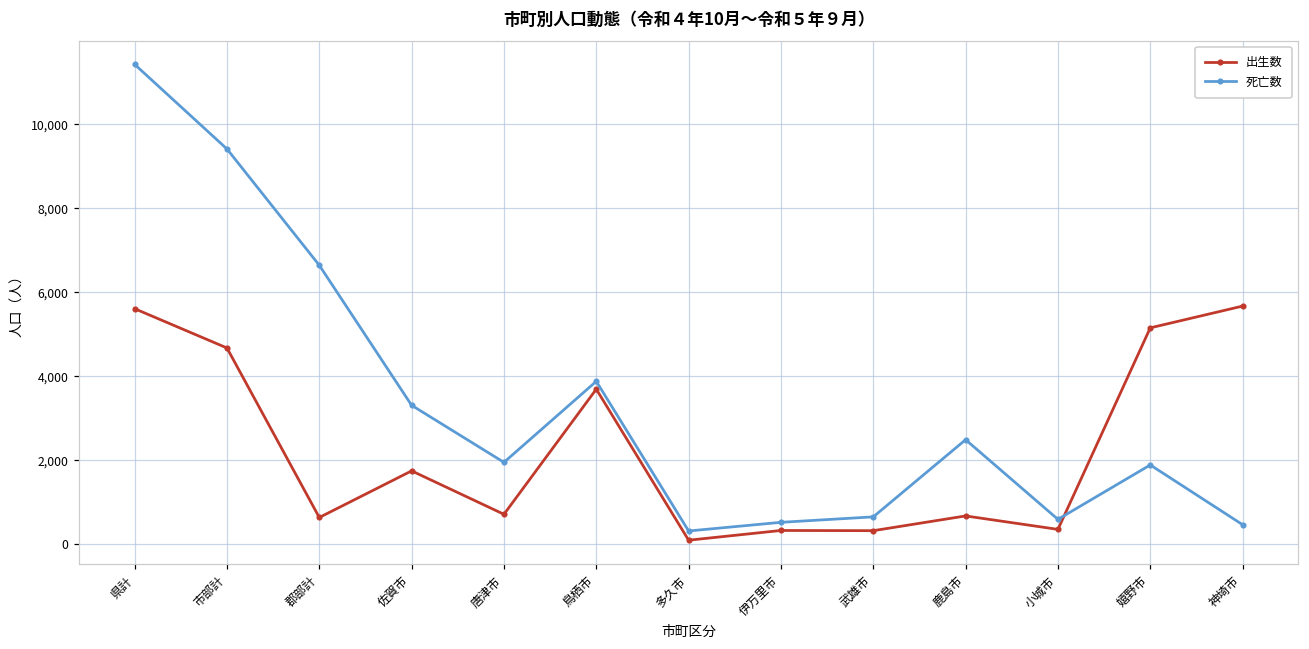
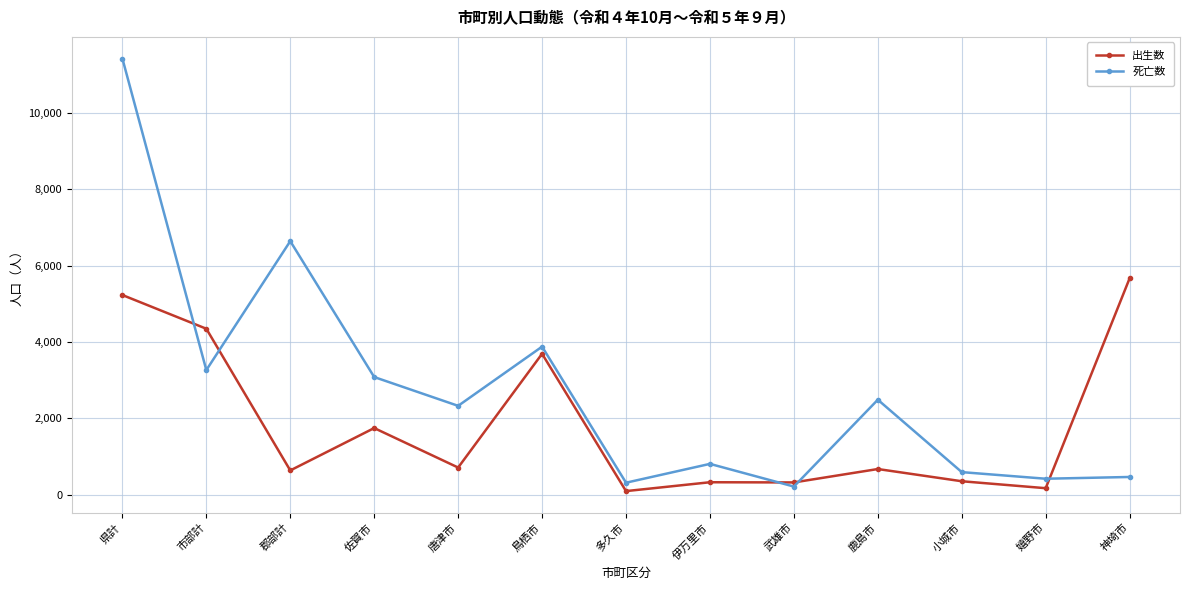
出生数, 県計: 5,600 -> 5,200
出生数, 市部計: 4,700 -> 4,300
死亡数, 市部計: 9,400 -> 3,300
死亡数, 佐賀市: 3,300 -> 3,100
死亡数, 唐津市: 2,000 -> 2,300
死亡数, 伊万里市: 500 -> 800
死亡数, 武雄市: 700 -> 200
出生数, 嬉野市: 5,200 -> 200
死亡数, 嬉野市: 1,900 -> 400
